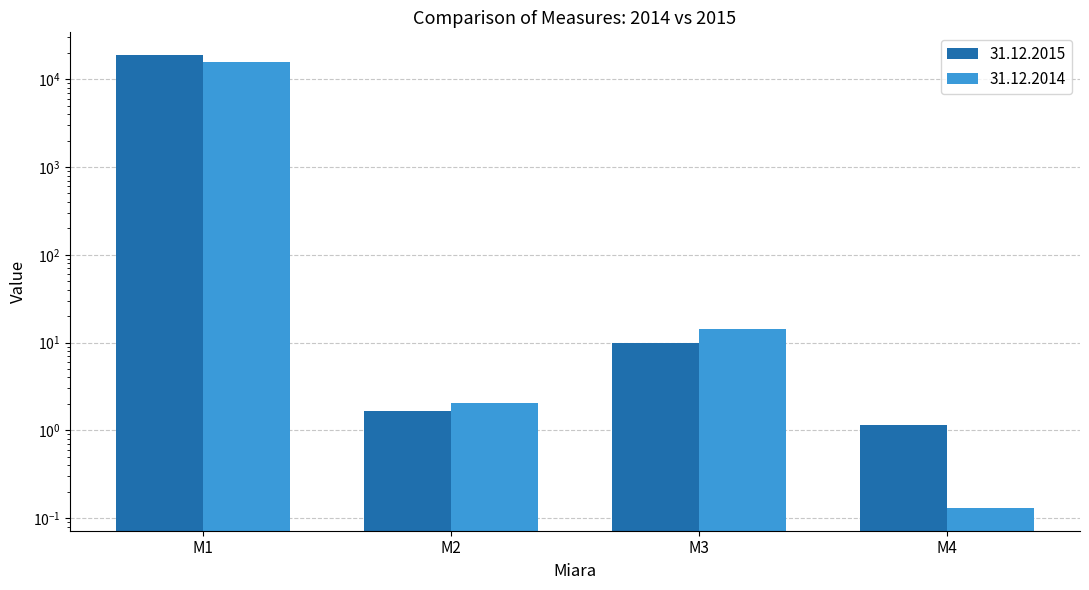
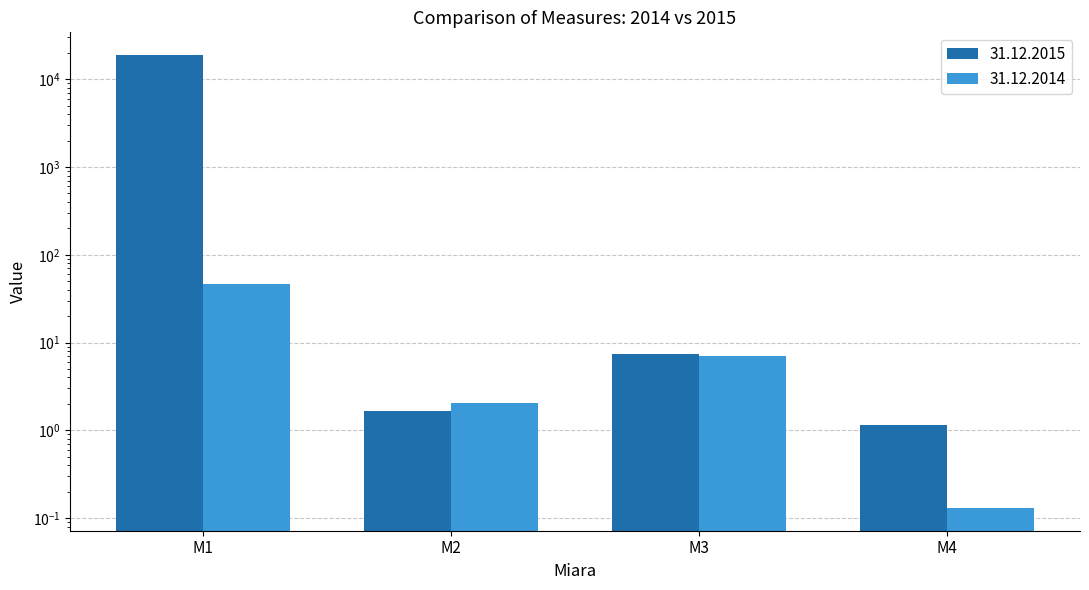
31.12.2014, M1: 16000 -> 50
31.12.2015, M3: 10 -> 7
31.12.2014, M3: 14 -> 7
